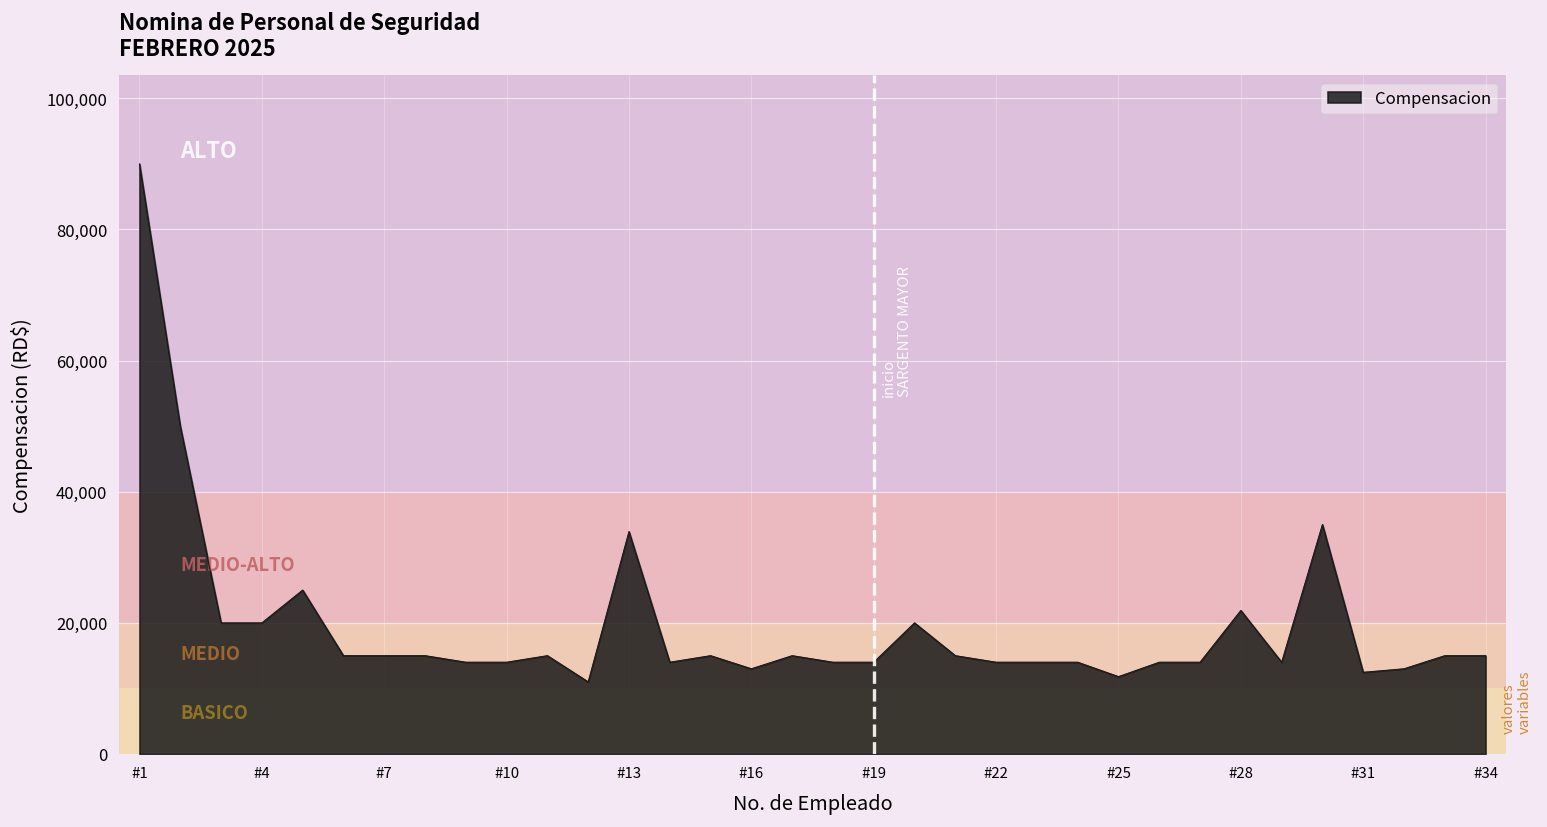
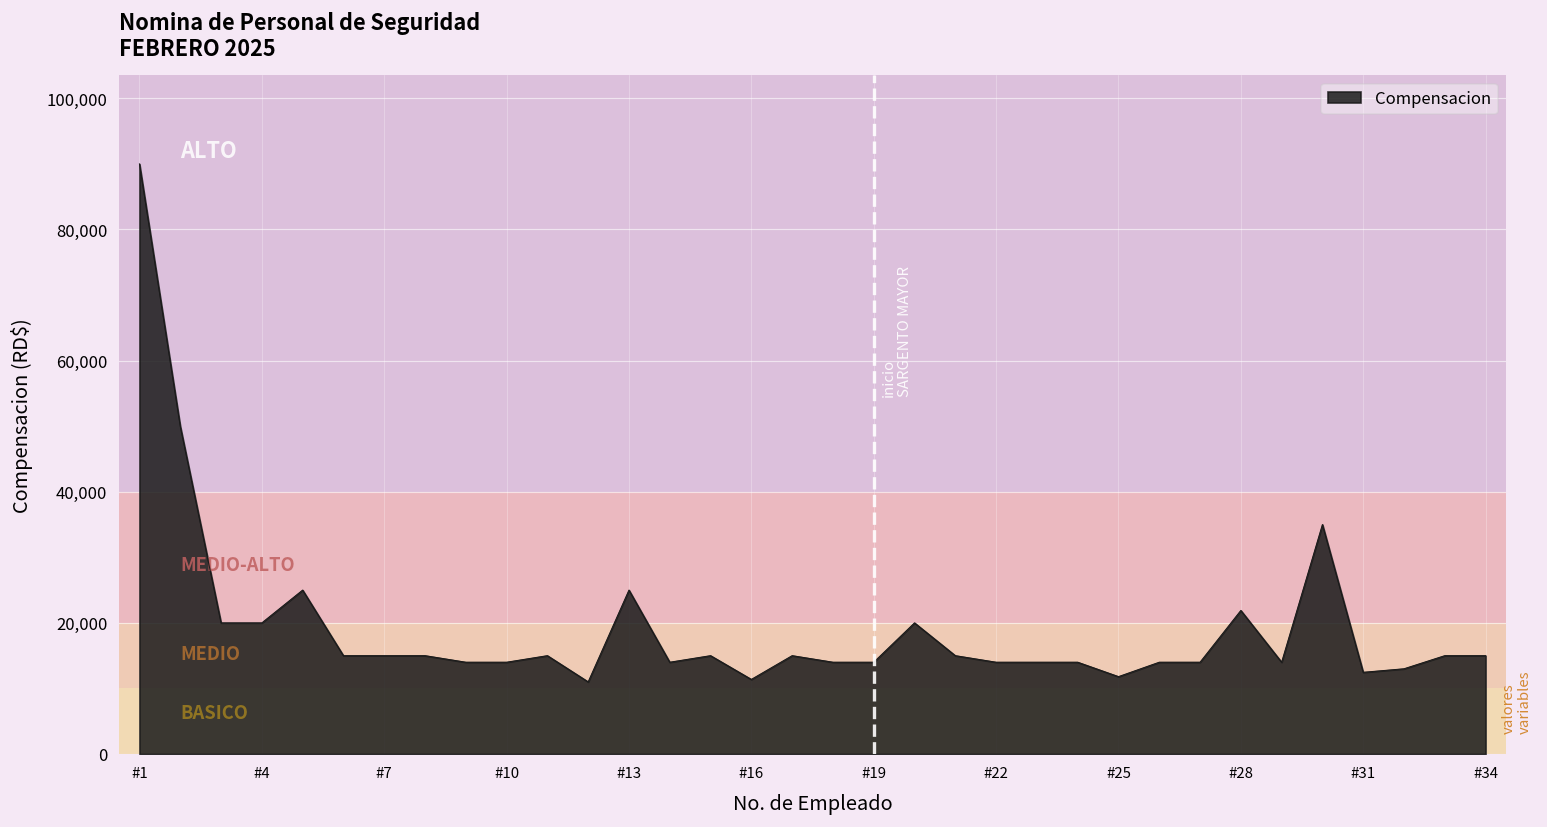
#13: 34,000 -> 25,000
#16: 13,000 -> 11,000
